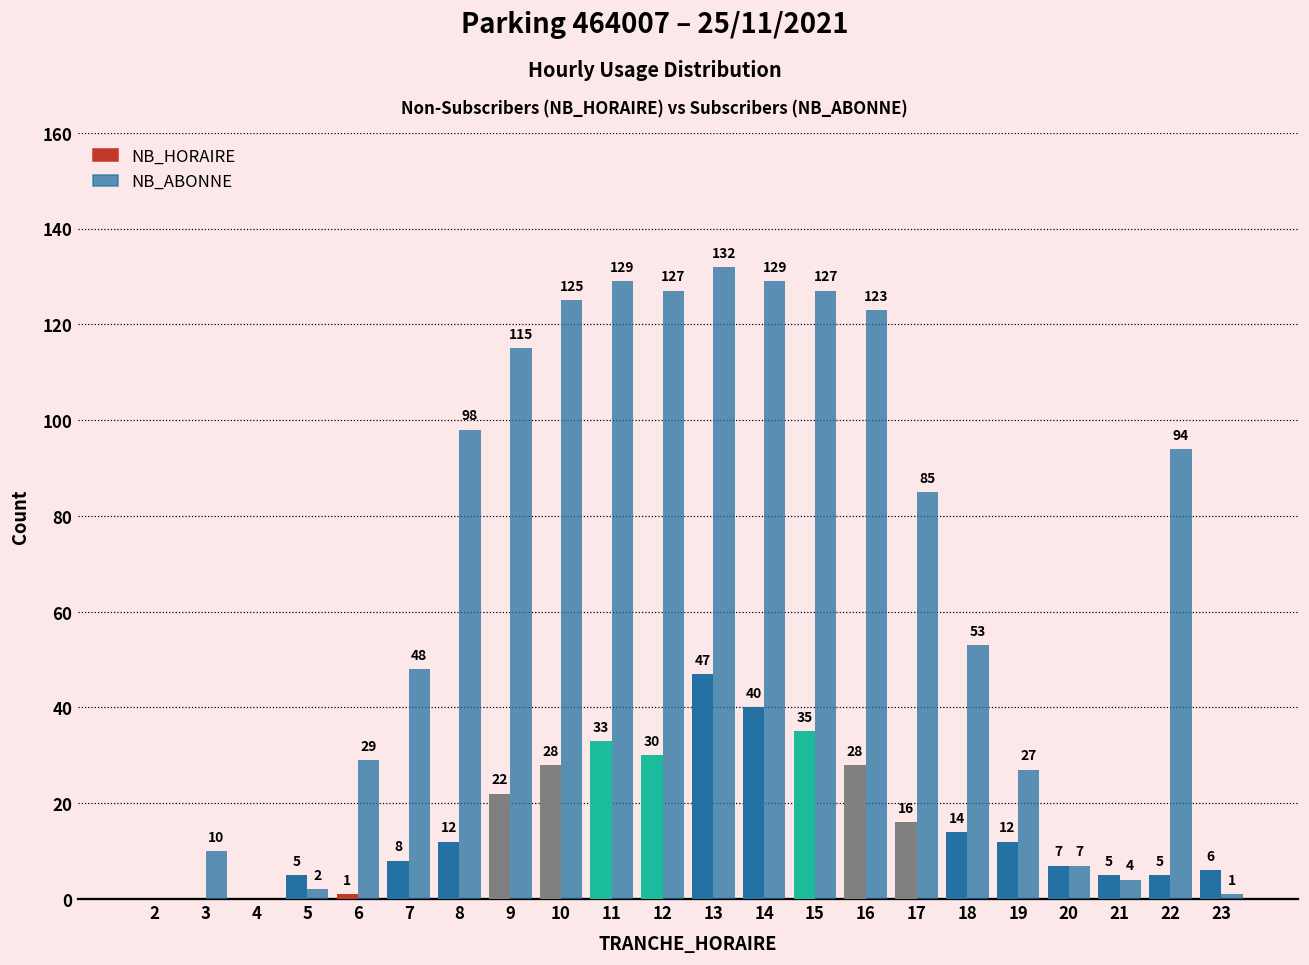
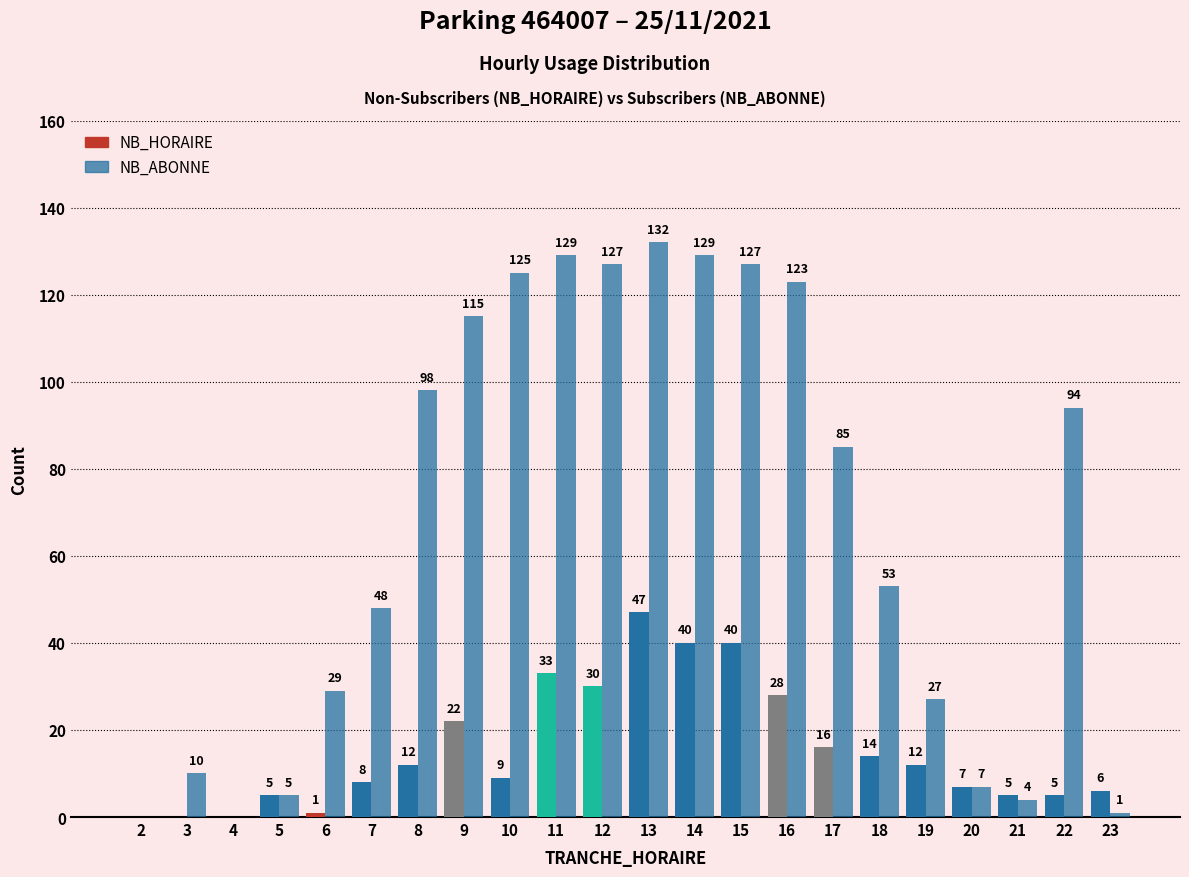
NB_ABONNE, 5: 2 -> 5
NB_HORAIRE, 10: 28 -> 9
NB_HORAIRE, 15: 35 -> 40
